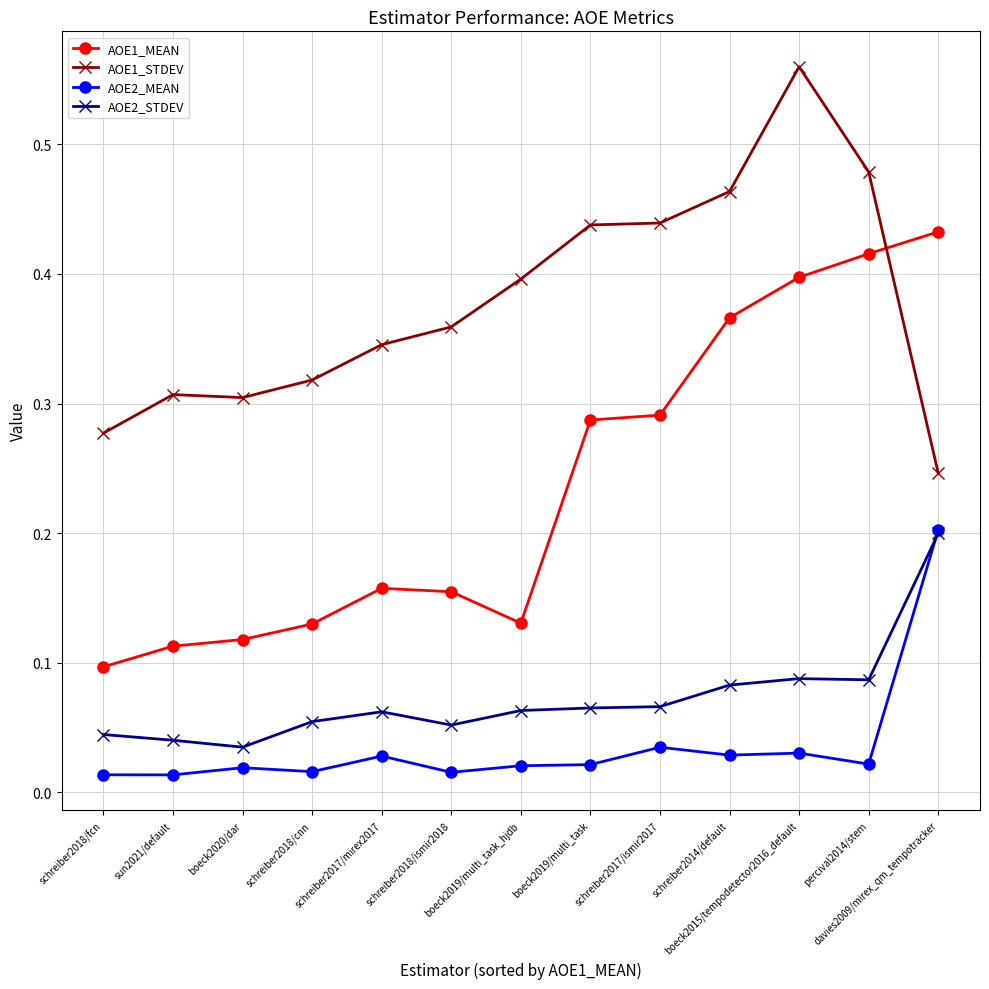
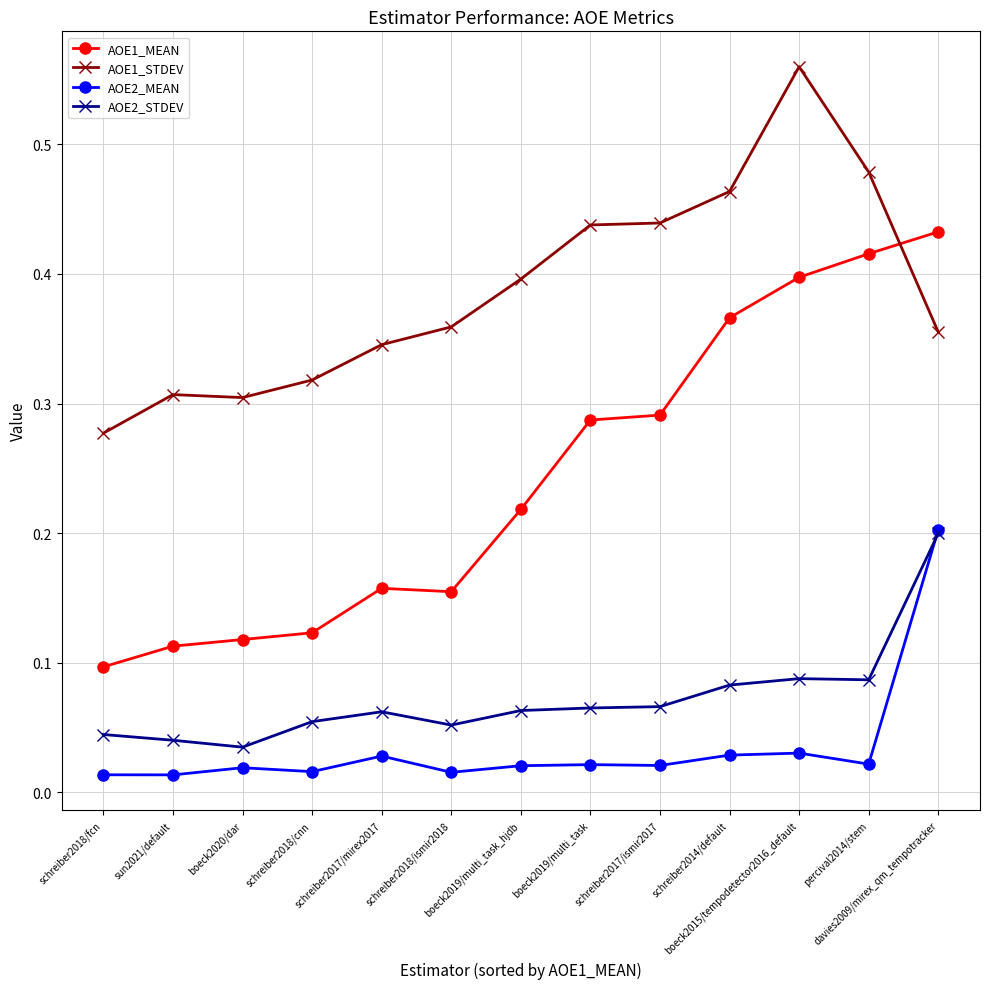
AOE1_MEAN, schreiber2018/cnn: 0.130 -> 0.123
AOE1_MEAN, boeck2019/multi_task_hjdb: 0.130 -> 0.218
AOE2_MEAN, schreiber2017/ismir2017: 0.035 -> 0.021
AOE1_STDEV, davies2009/mirex_qm_tempotracker: 0.246 -> 0.355
